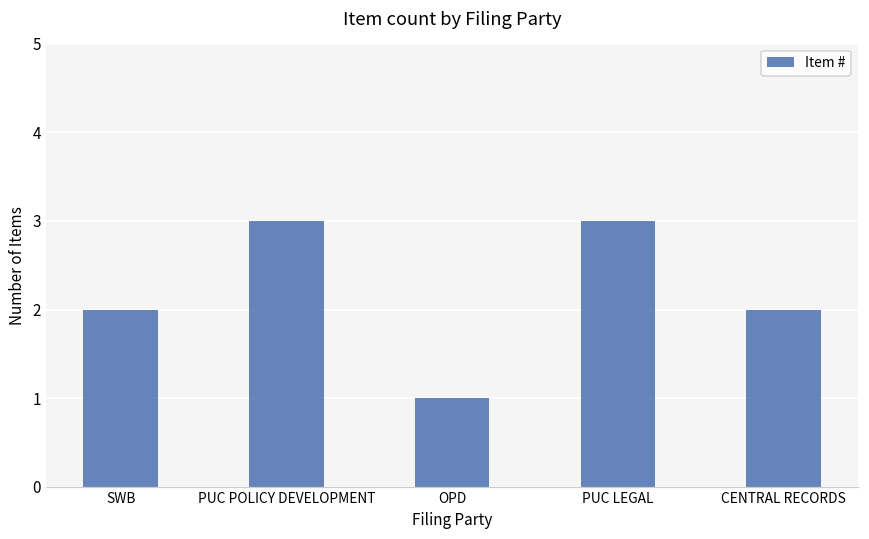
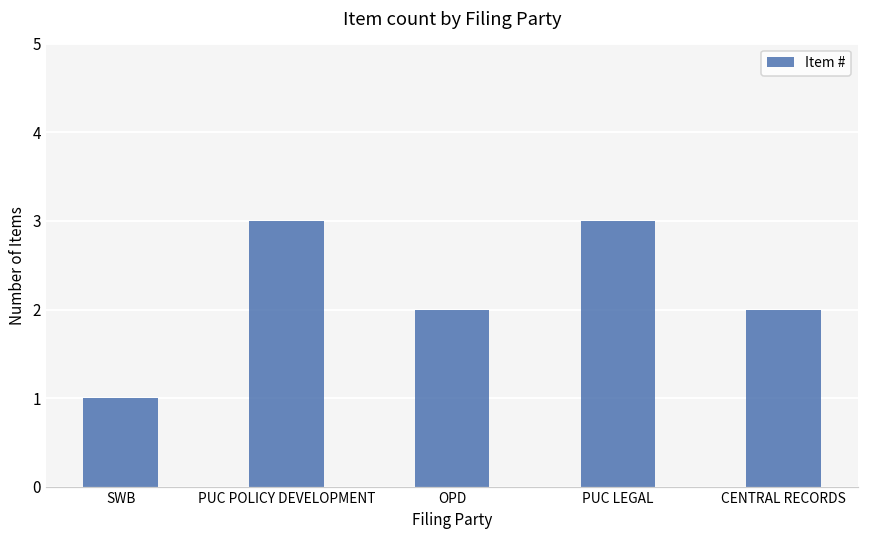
SWB: 2 -> 1
OPD: 1 -> 2
